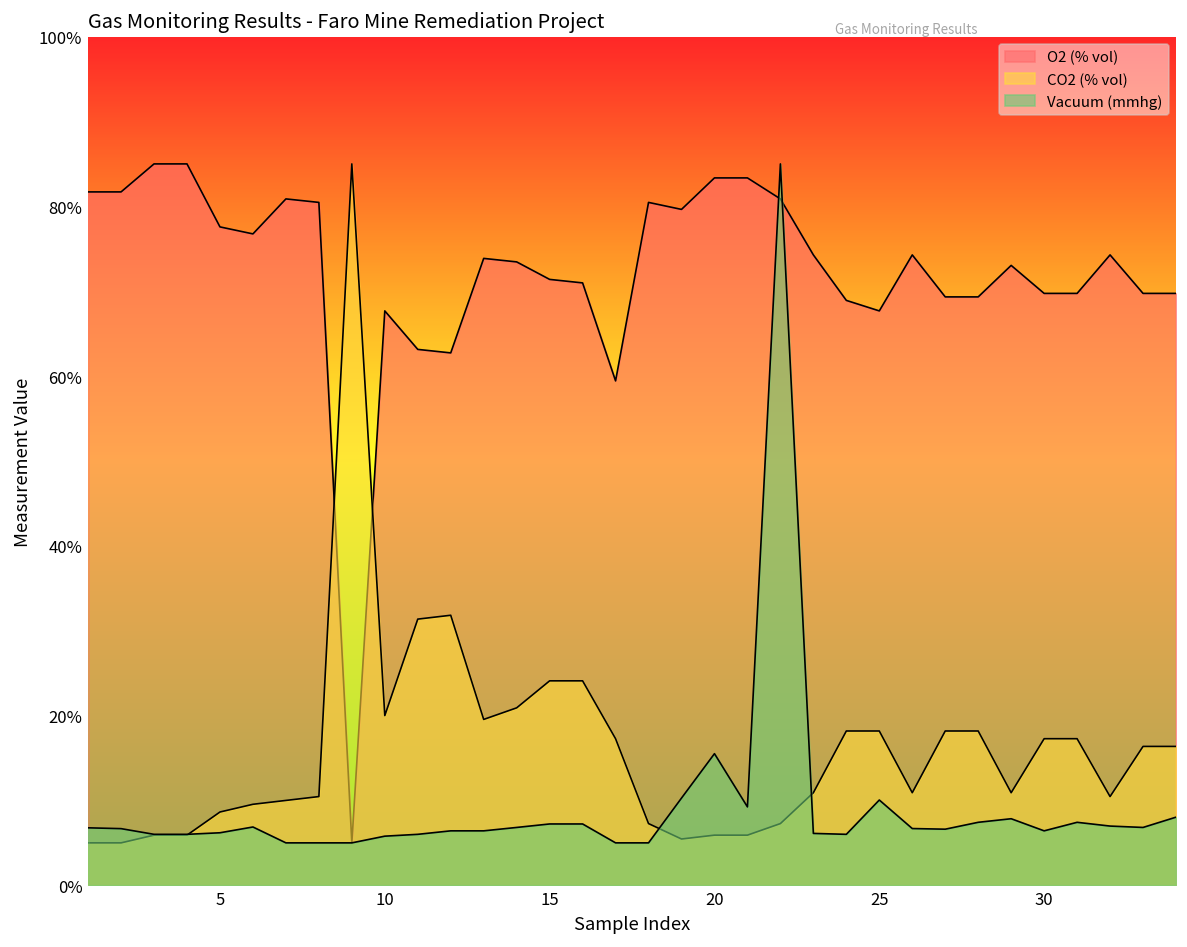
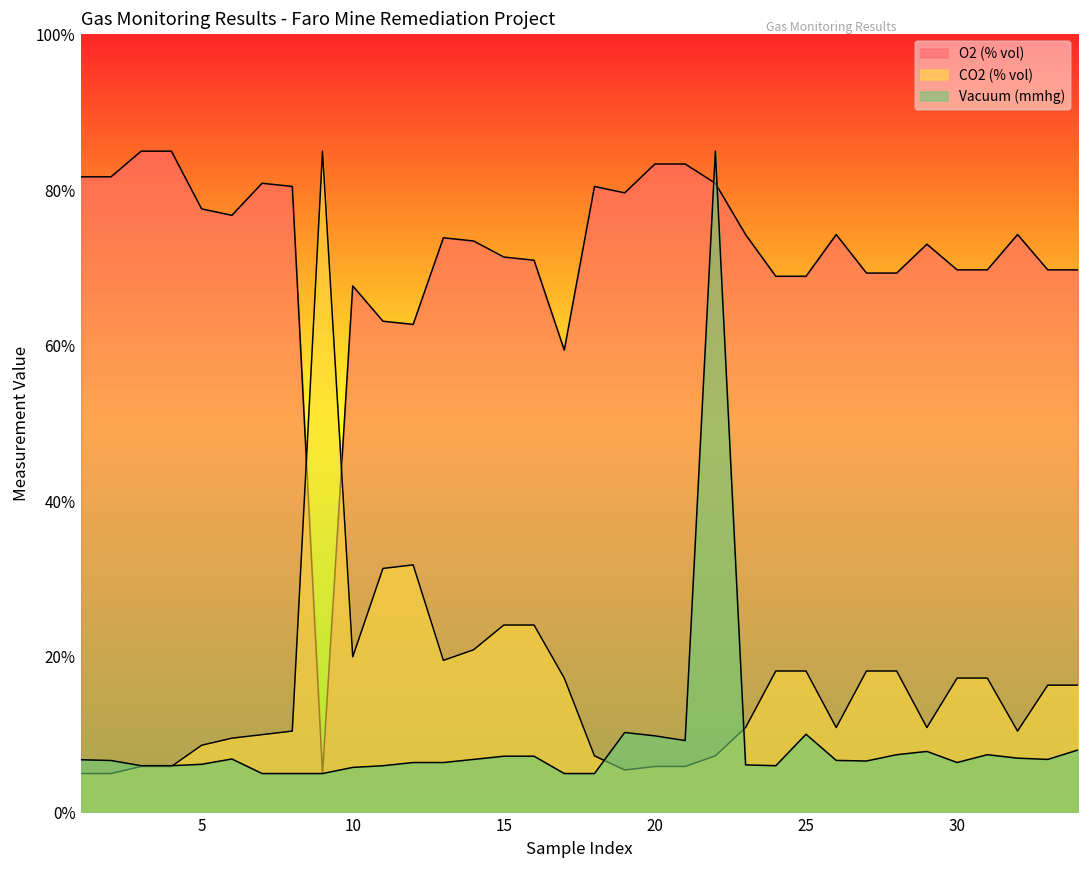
Vacuum (mmhg), 20: 16% -> 10%
O2 (% vol), 25: 68% -> 69%
